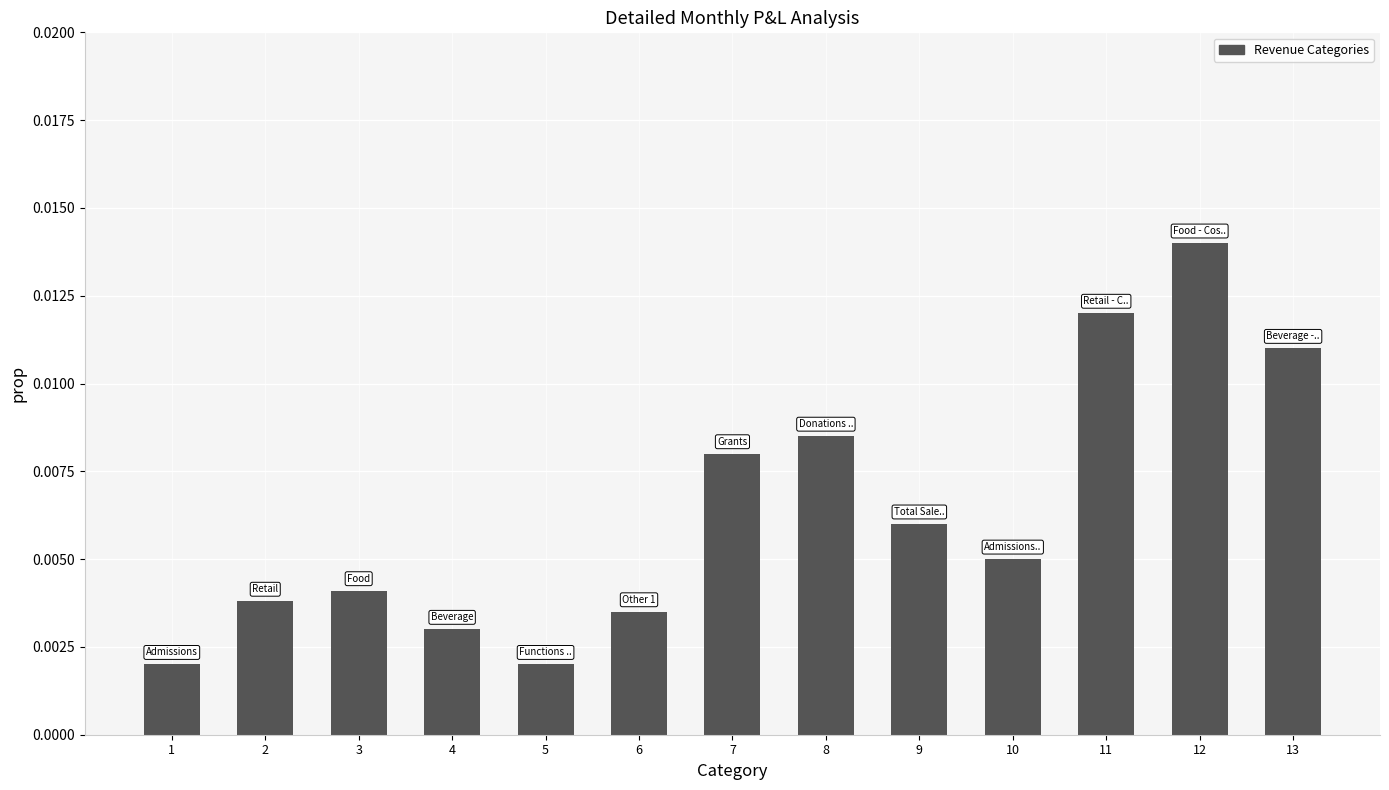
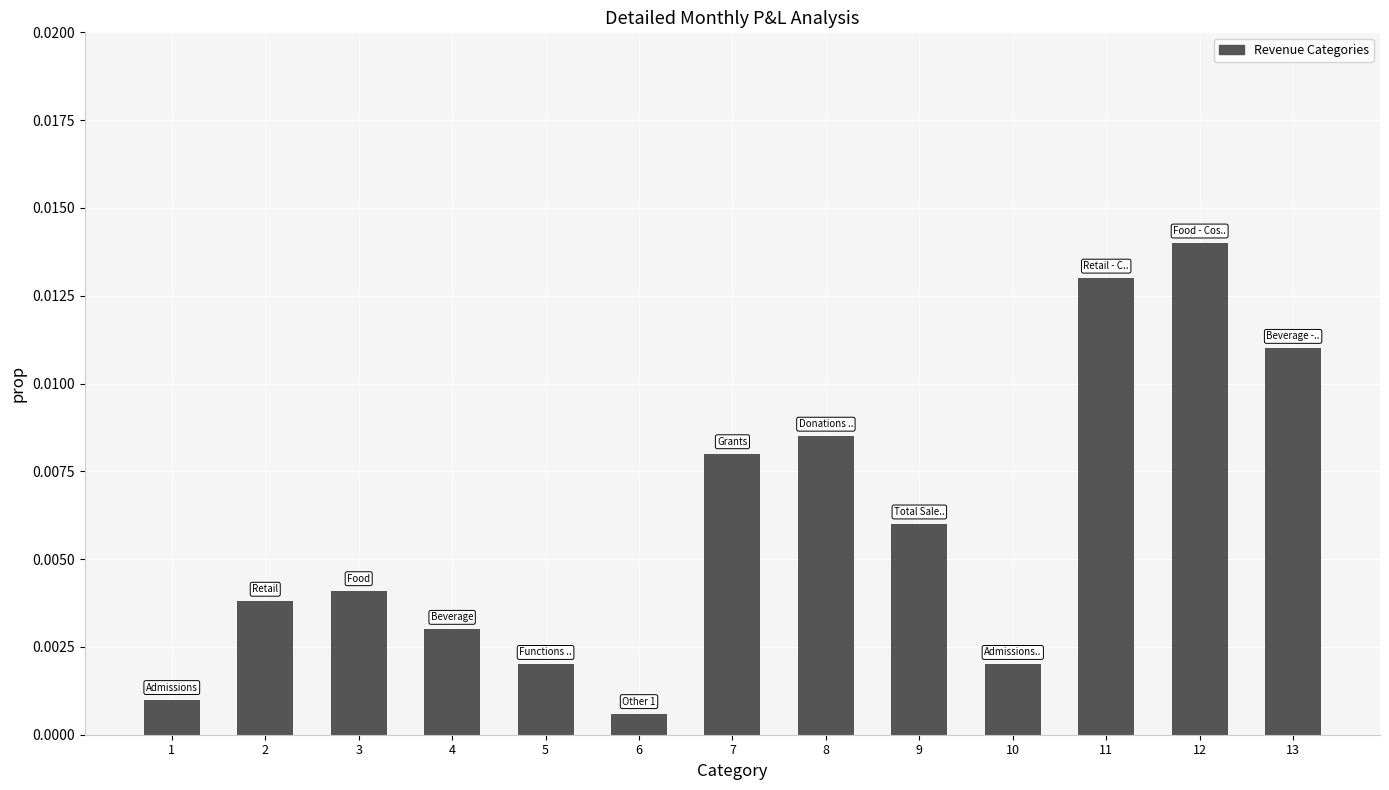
1: 0.002 -> 0.001
6: 0.0035 -> 0.0006
10: 0.005 -> 0.002
11: 0.012 -> 0.013
